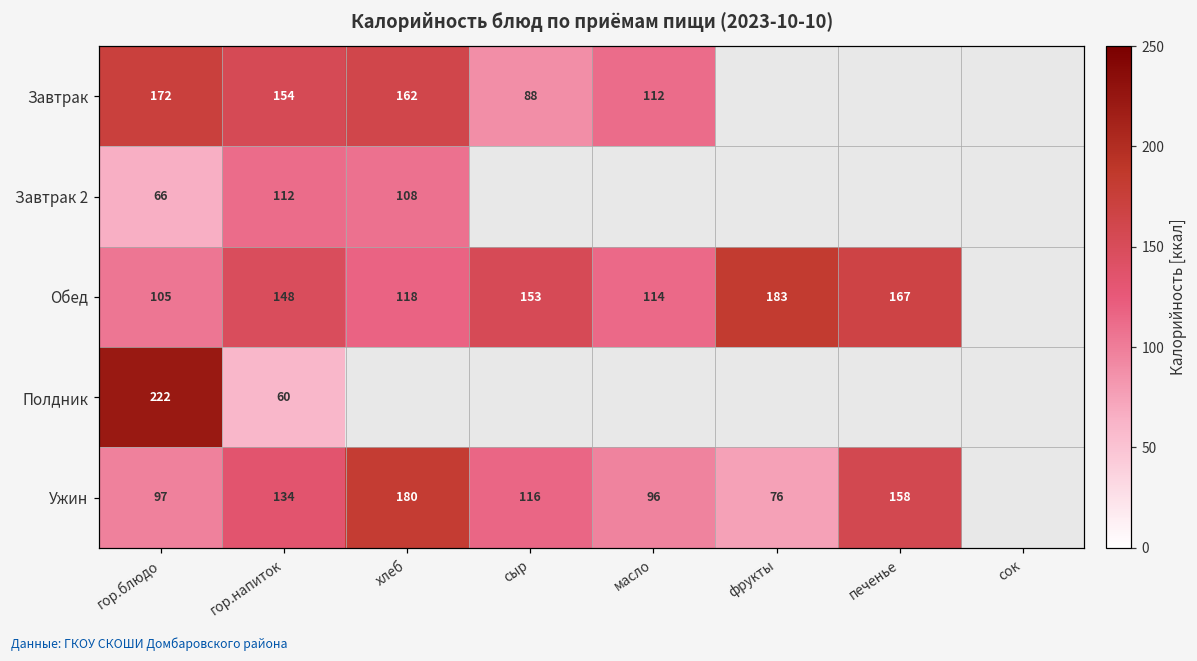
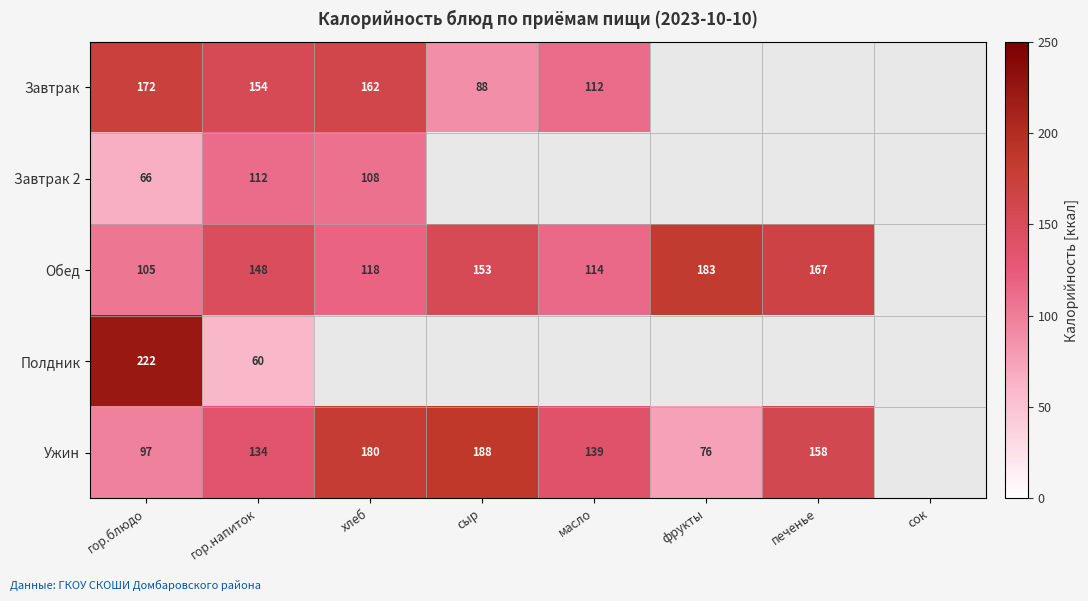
Ужин, сыр: 116 -> 188
Ужин, масло: 96 -> 139
